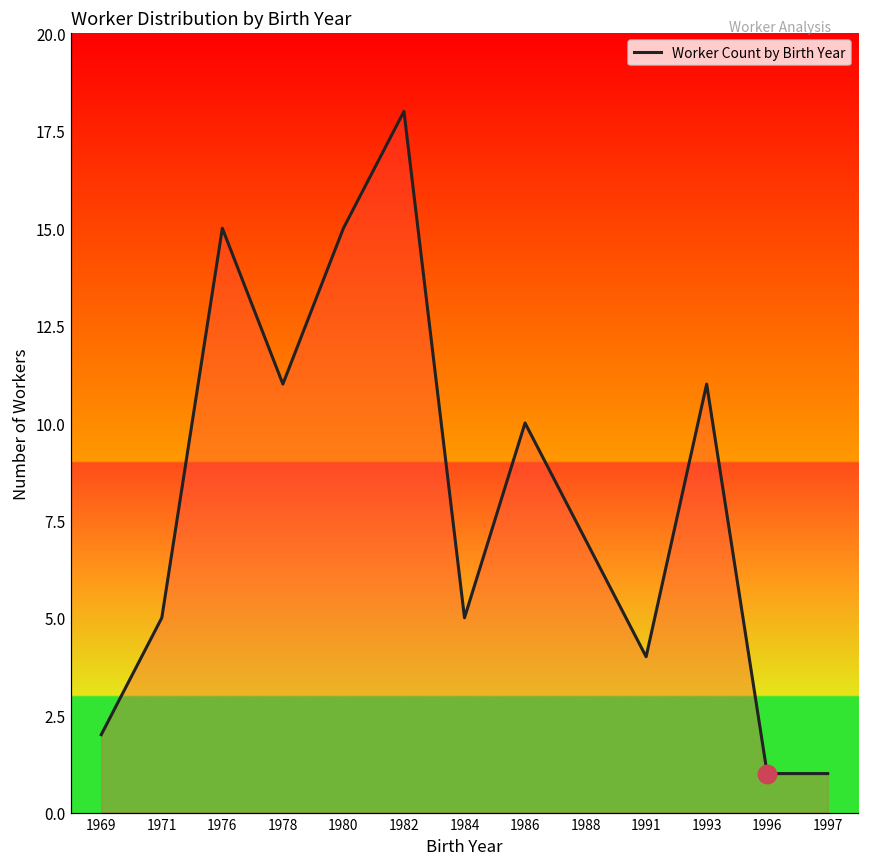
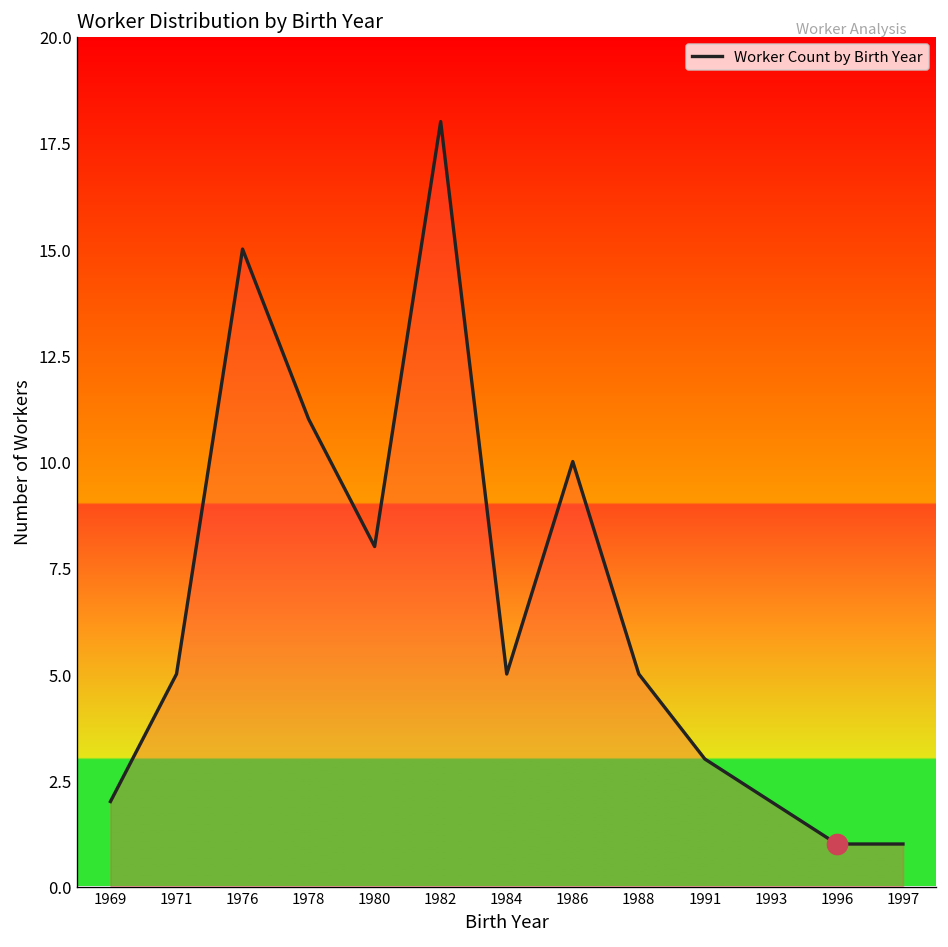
Worker Count by Birth Year, 1980: 15 -> 8
Worker Count by Birth Year, 1988: 7 -> 5
Worker Count by Birth Year, 1991: 4 -> 3
Worker Count by Birth Year, 1993: 11 -> 2
